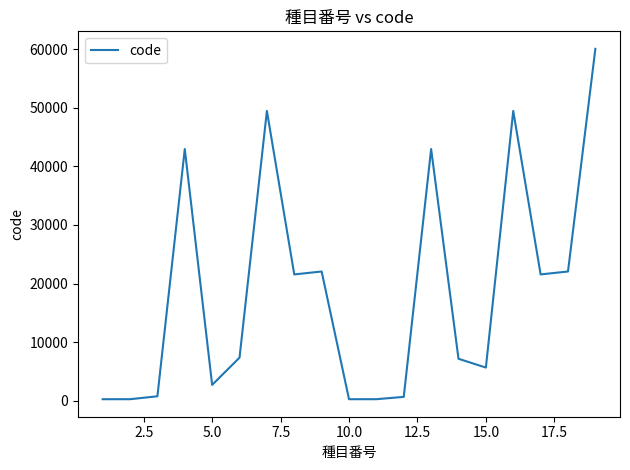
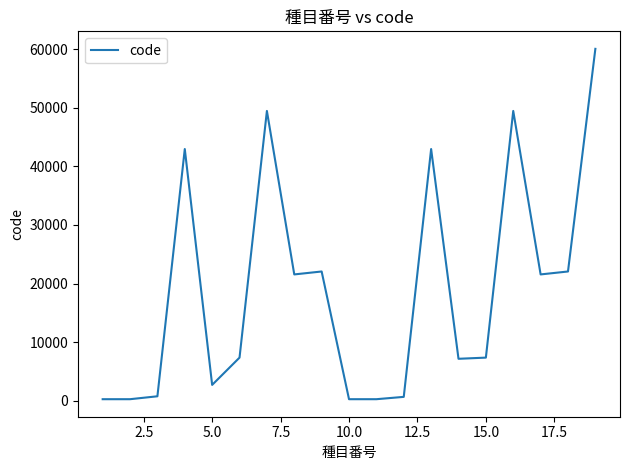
15.0: 6000 -> 7000
